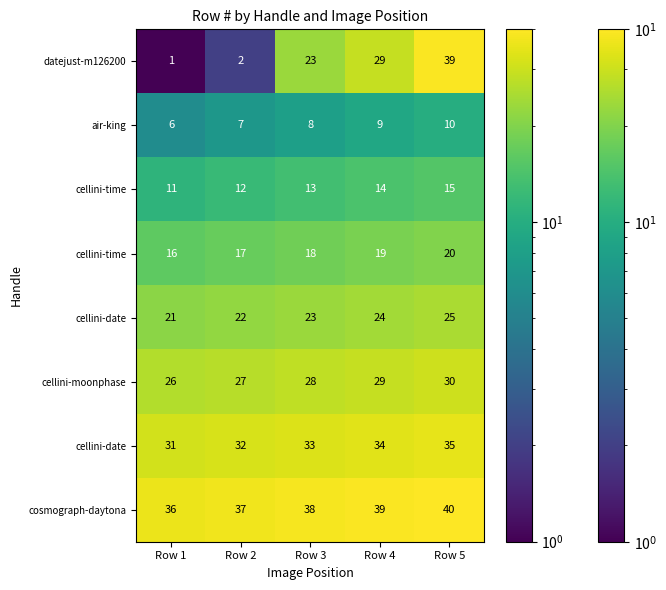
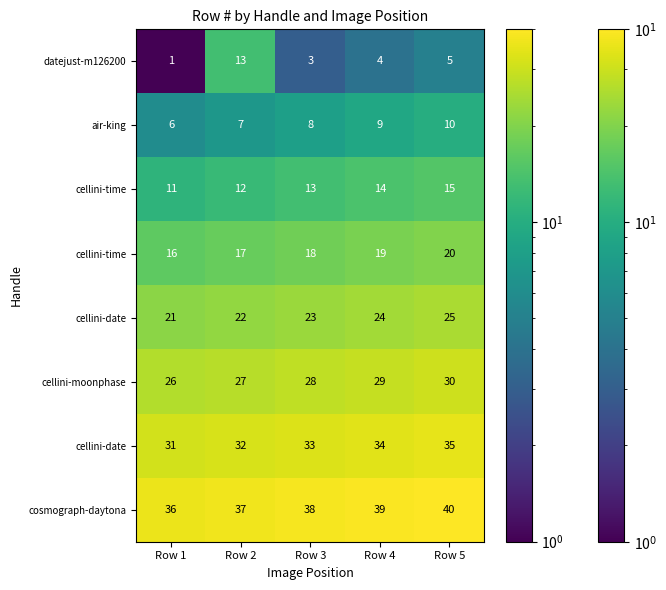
datejust-m126200, Row 2: 2 -> 13
datejust-m126200, Row 3: 23 -> 3
datejust-m126200, Row 4: 29 -> 4
datejust-m126200, Row 5: 39 -> 5
